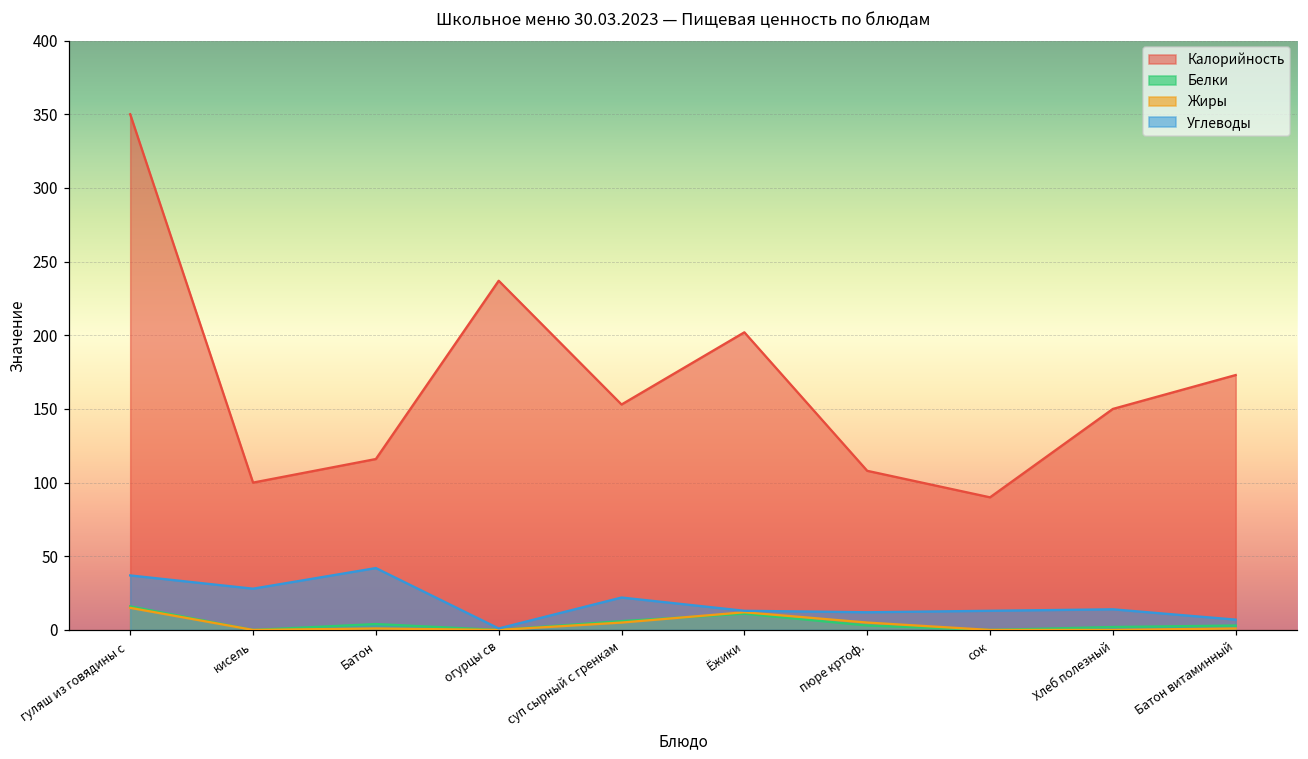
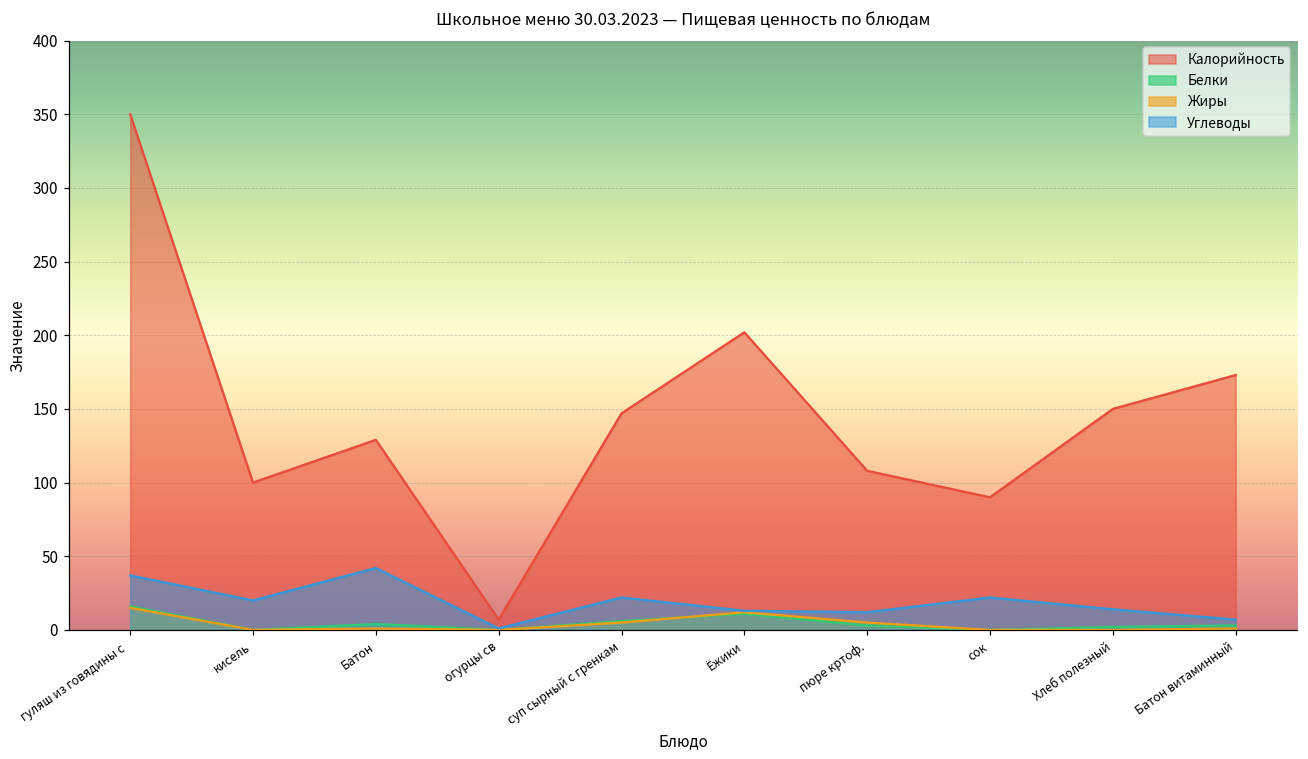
Углеводы, кисель: 28 -> 20
Калорийность, Батон: 116 -> 129
Калорийность, огурцы св: 237 -> 7
Калорийность, суп сырный с гренкам: 153 -> 147
Углеводы, сок: 13 -> 22
